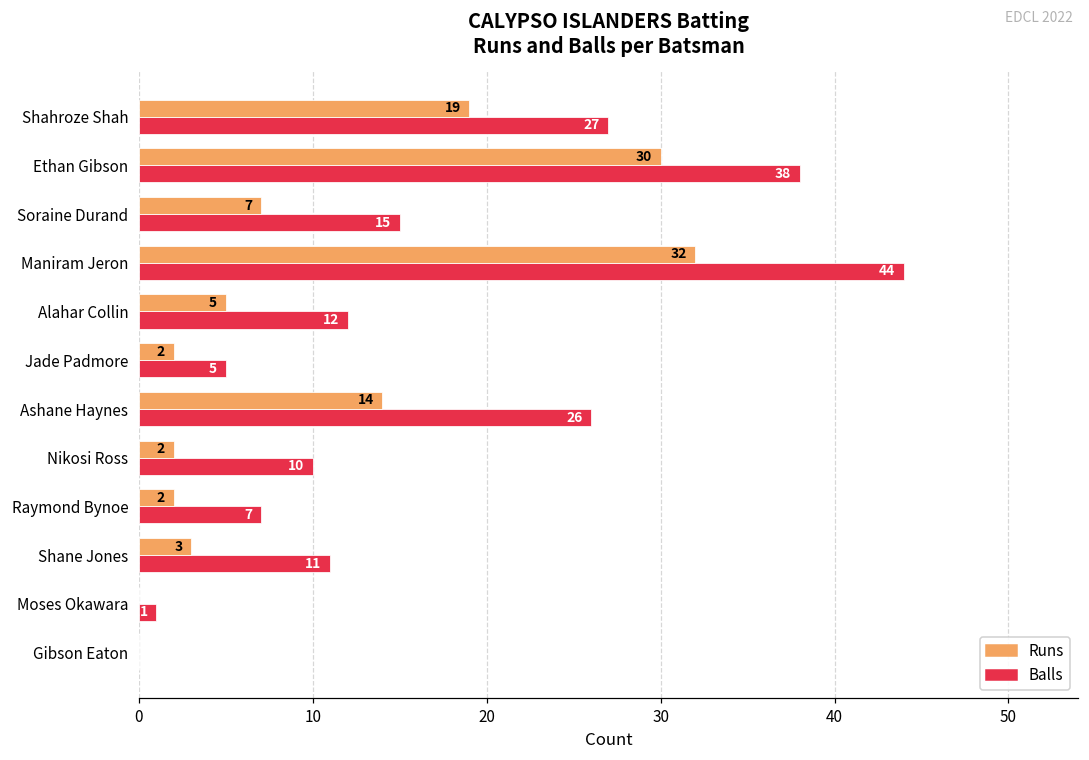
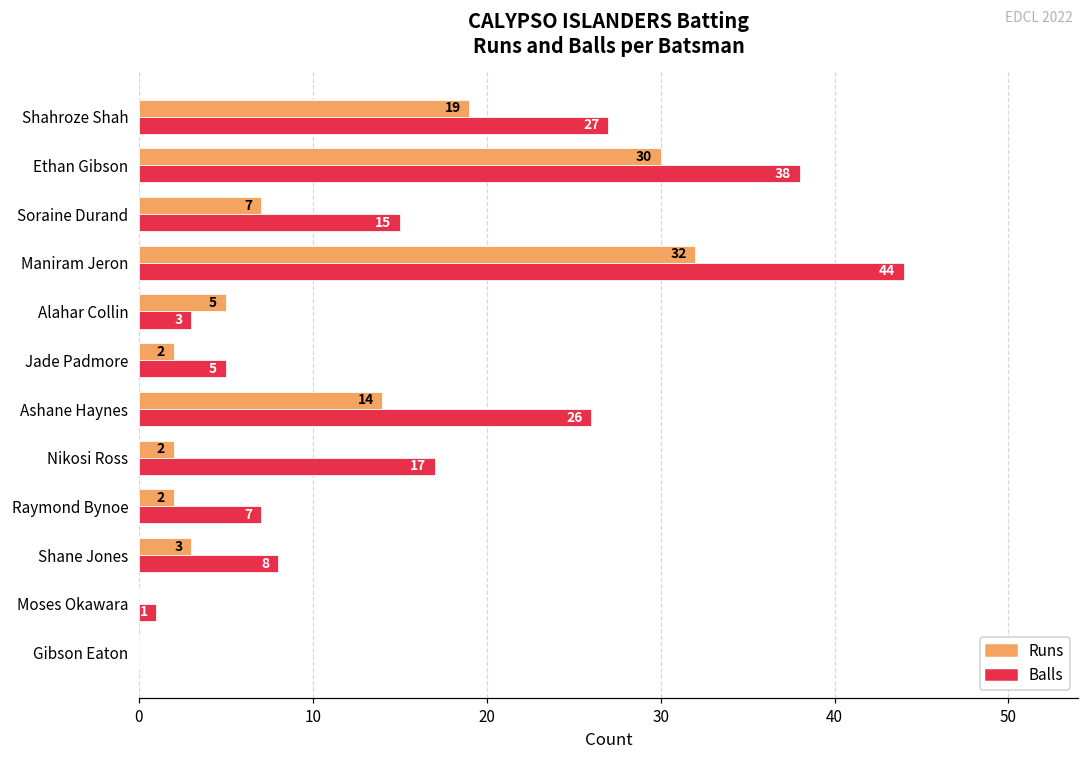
Balls, Alahar Collin: 12 -> 3
Balls, Nikosi Ross: 10 -> 17
Balls, Shane Jones: 11 -> 8
